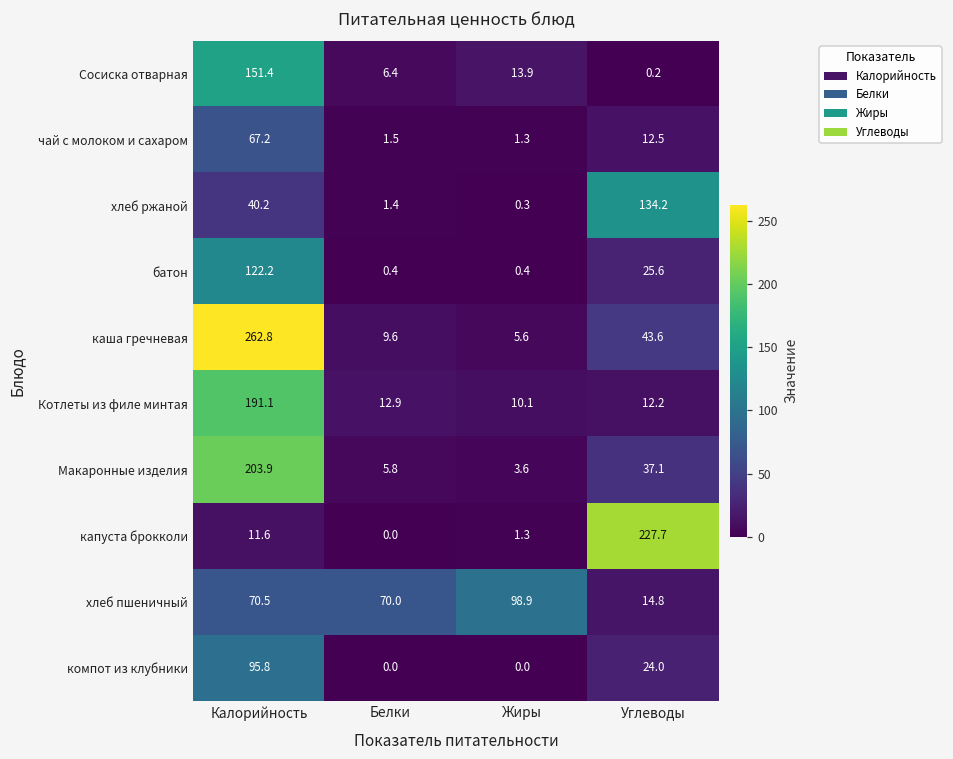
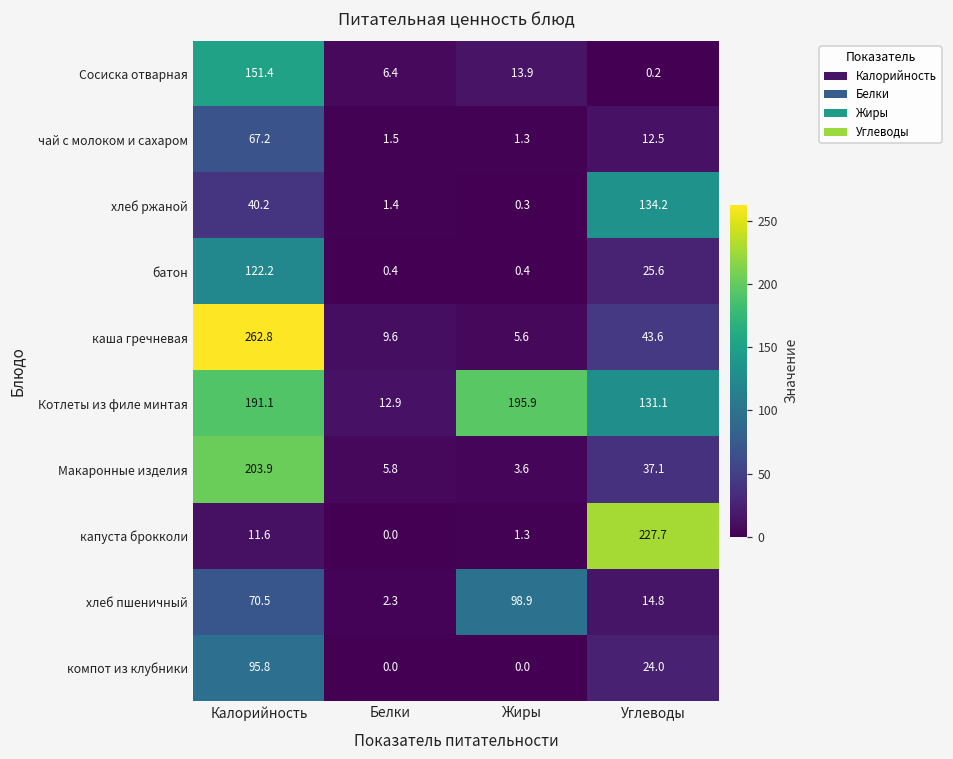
Котлеты из филе минтая, Жиры: 10.1 -> 195.9
Котлеты из филе минтая, Углеводы: 12.2 -> 131.1
хлеб пшеничный, Белки: 70.0 -> 2.3
